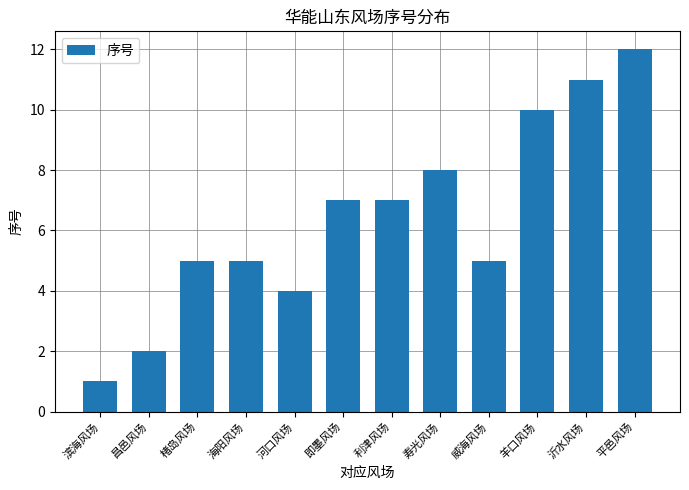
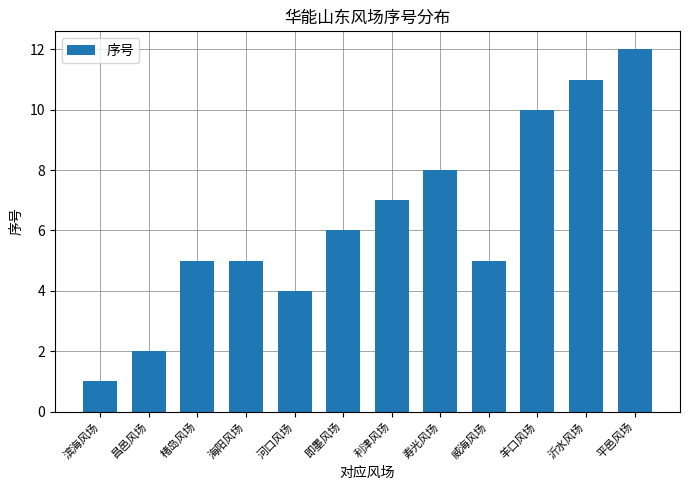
即墨风场: 7 -> 6
